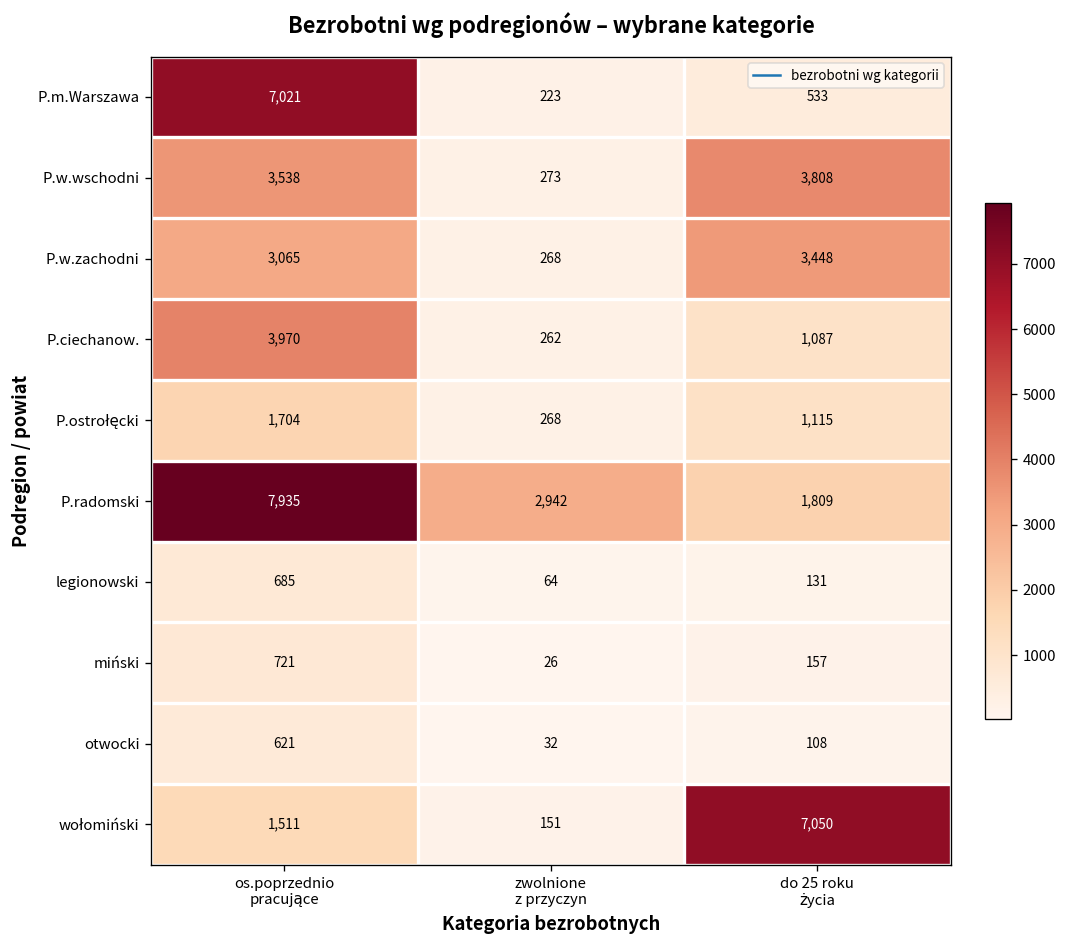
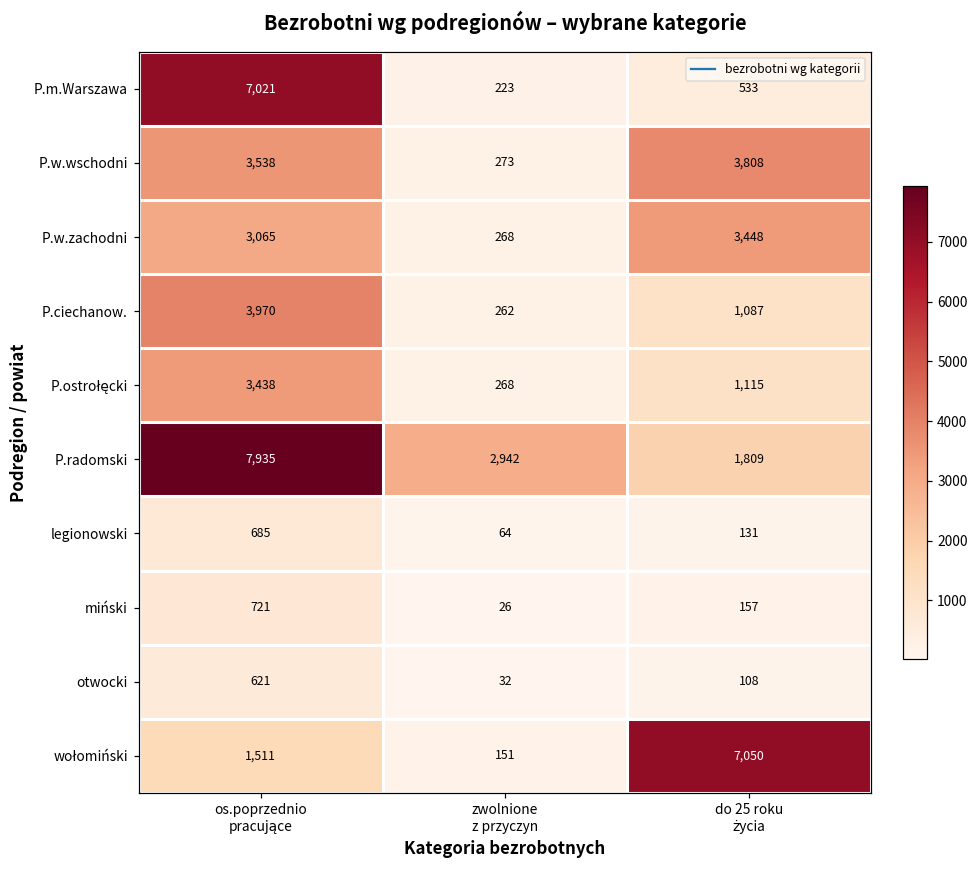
P.ostrołęcki, os.poprzednio pracujące: 1,704 -> 3,438
